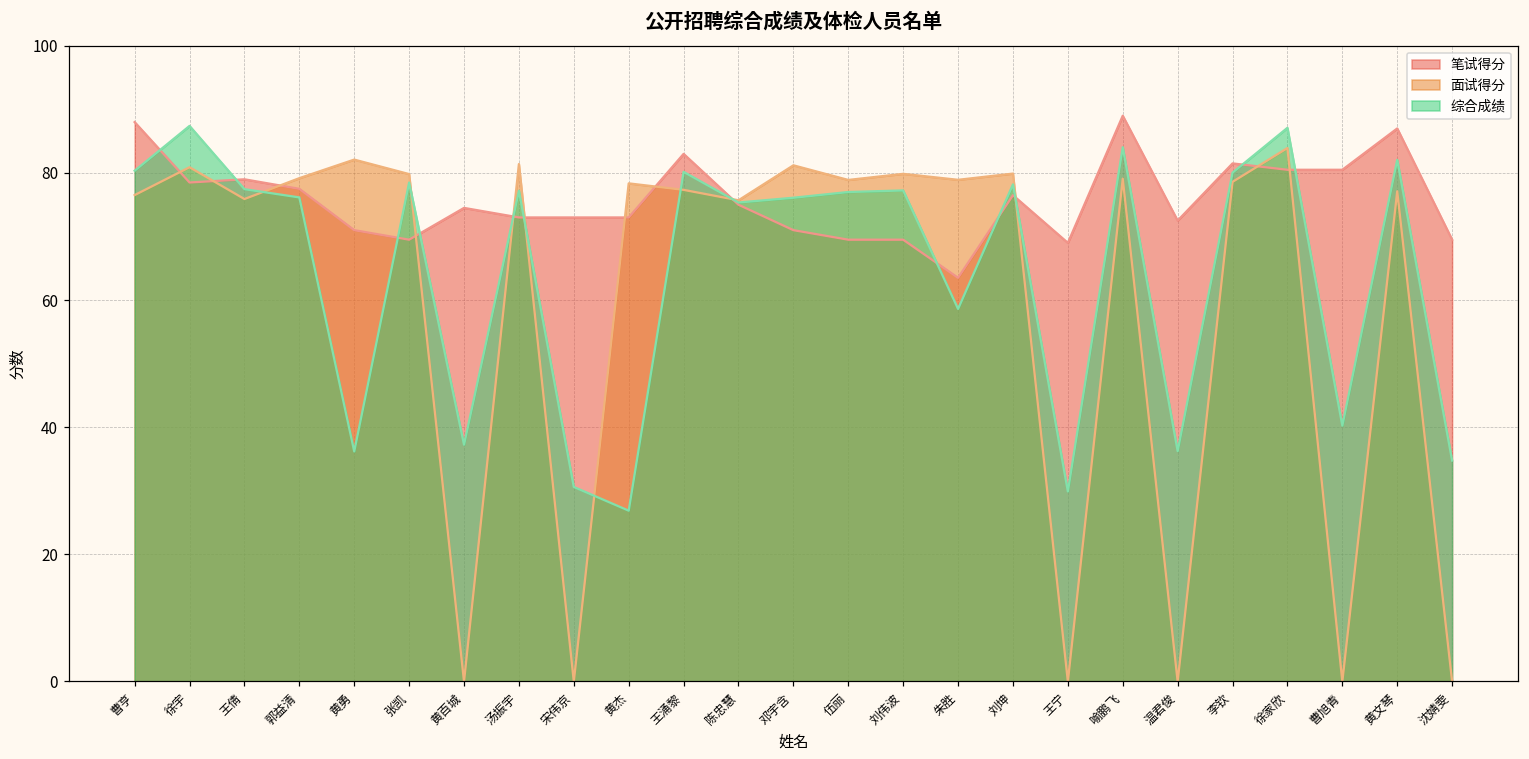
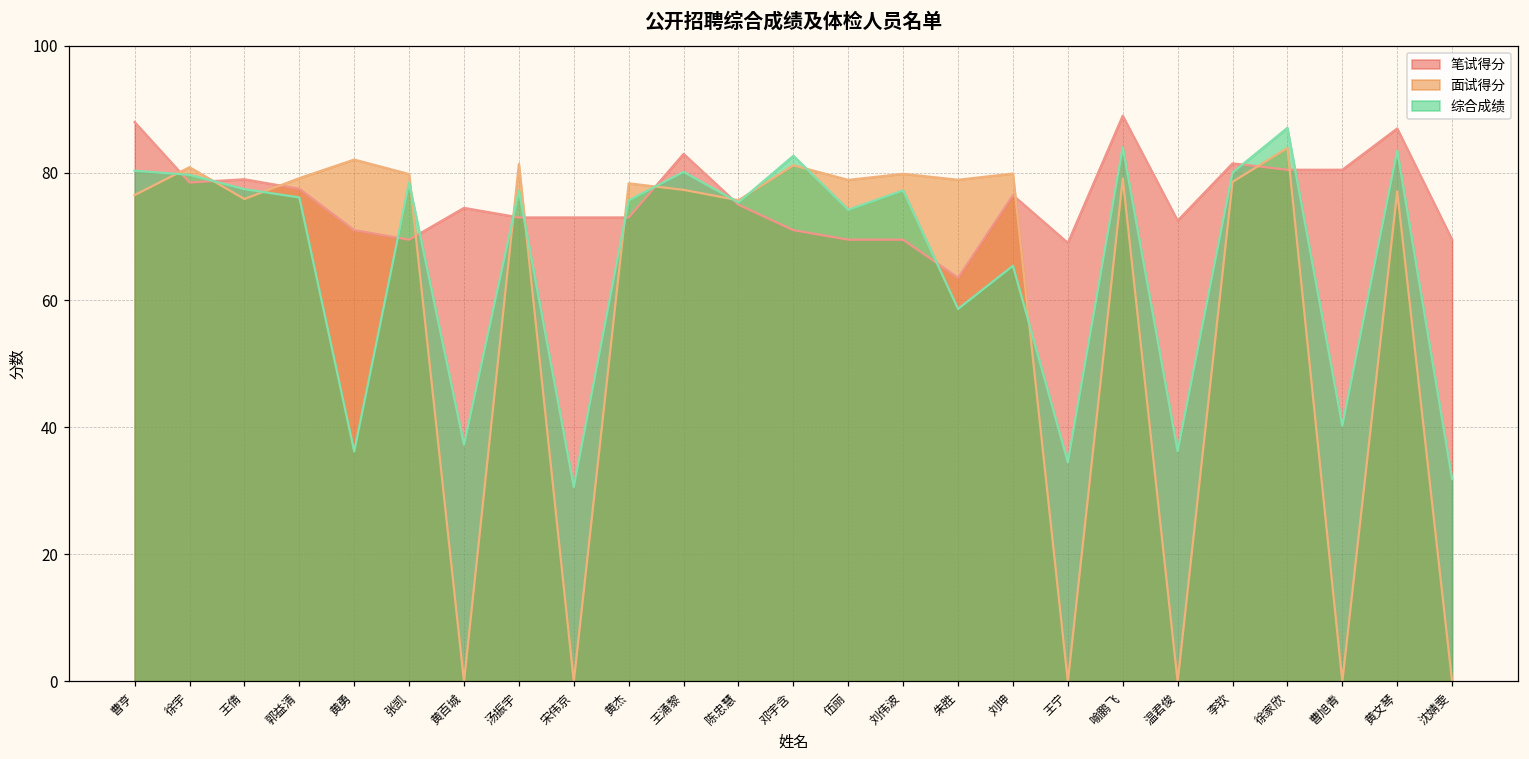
综合成绩, 徐宇: 87 -> 80
综合成绩, 黄杰: 27 -> 76
综合成绩, 邓宇含: 76 -> 83
综合成绩, 伍丽: 77 -> 74
综合成绩, 刘坤: 78 -> 65
综合成绩, 王宁: 30 -> 35
综合成绩, 黄文琴: 82 -> 84
综合成绩, 沈婧雯: 35 -> 32
